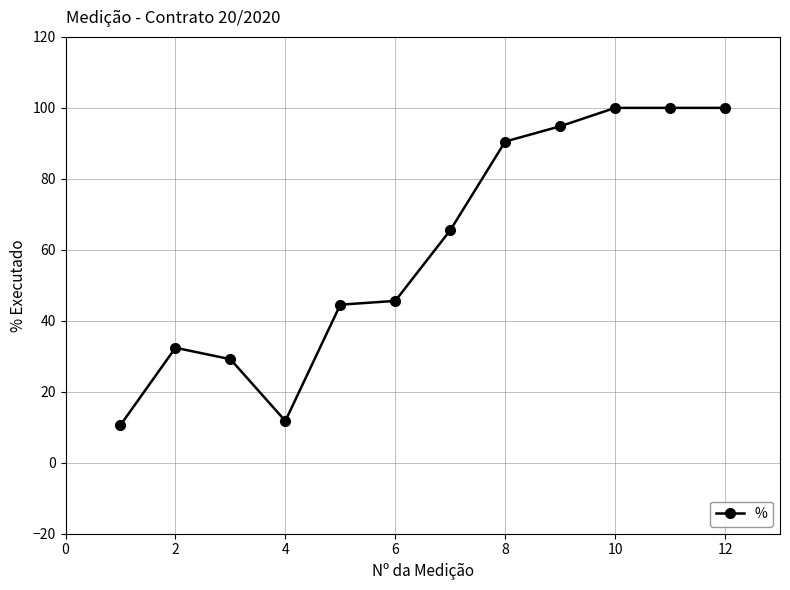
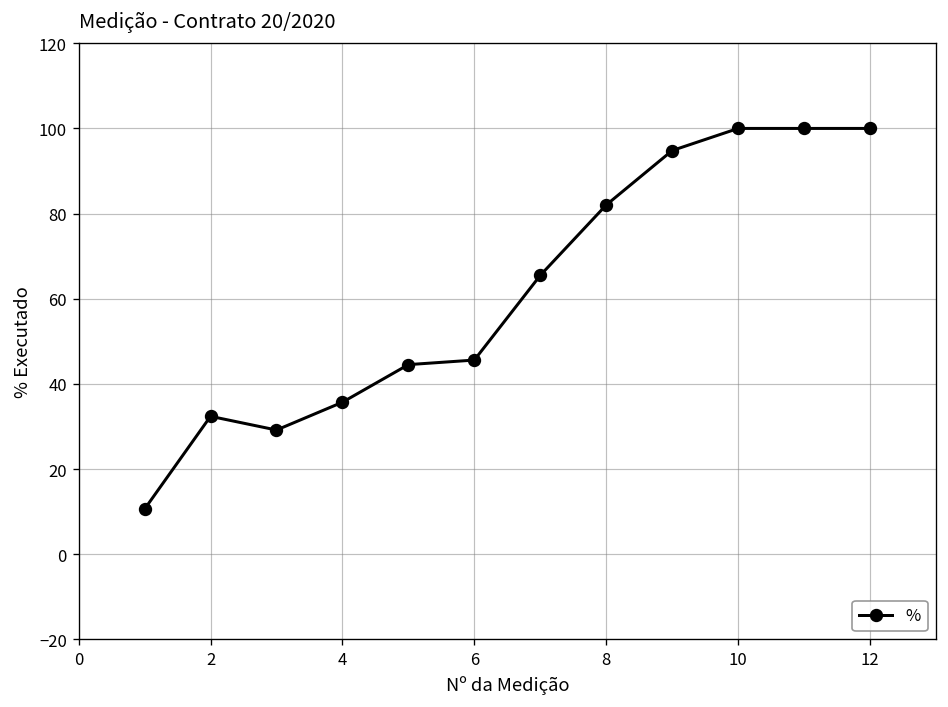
4: 12 -> 36
8: 91 -> 82
